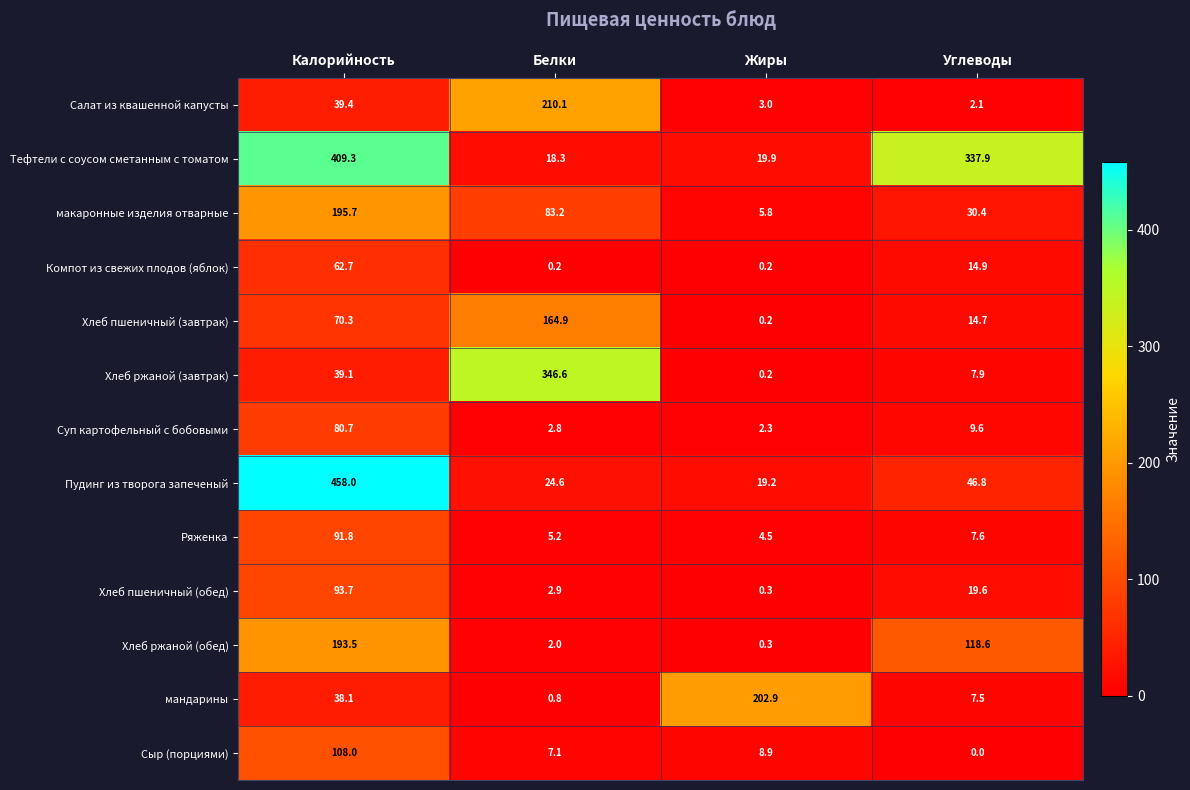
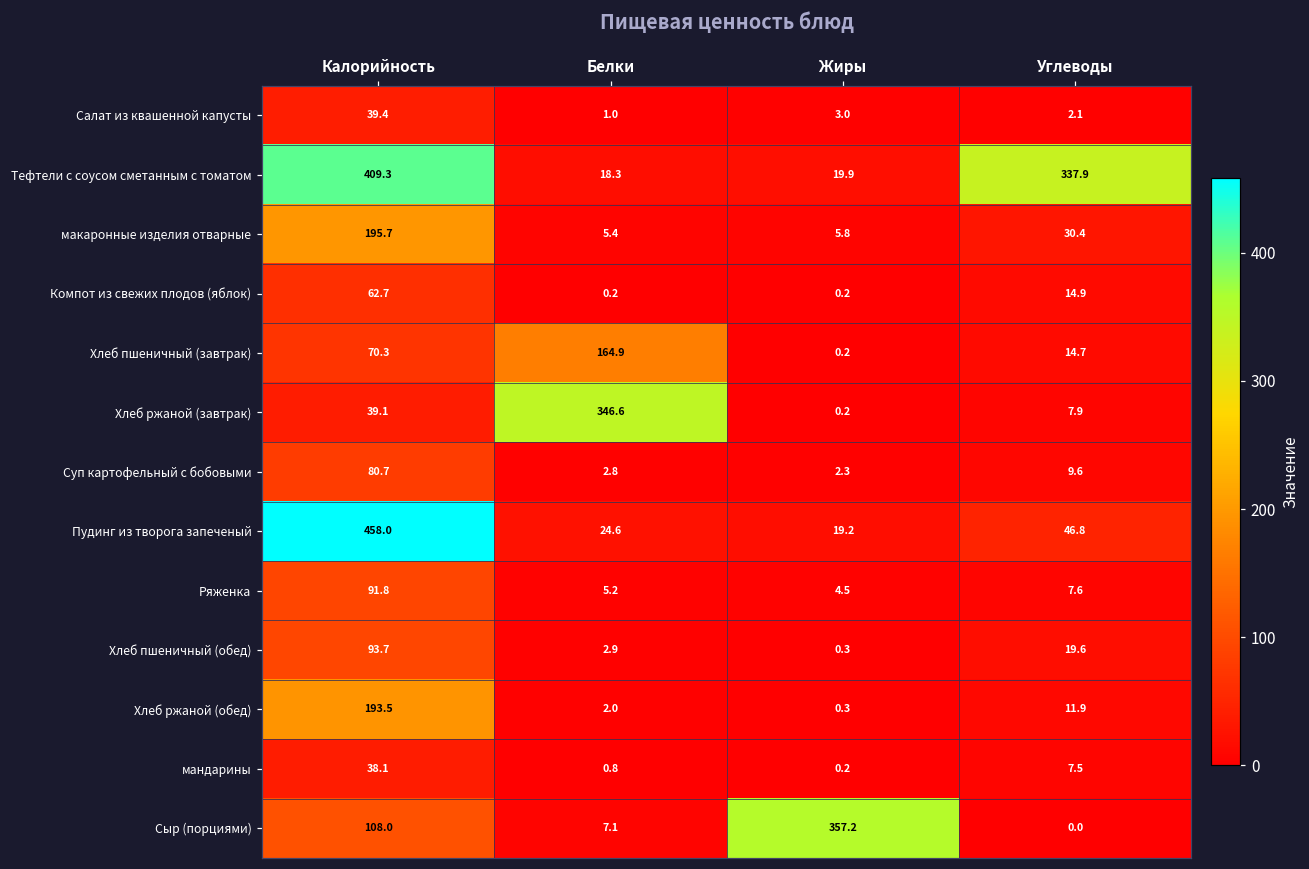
Салат из квашенной капусты, Белки: 210.1 -> 1.0
макаронные изделия отварные, Белки: 83.2 -> 5.4
Хлеб ржаной (обед), Углеводы: 118.6 -> 11.9
мандарины, Жиры: 202.9 -> 0.2
Сыр (порциями), Жиры: 8.9 -> 357.2
